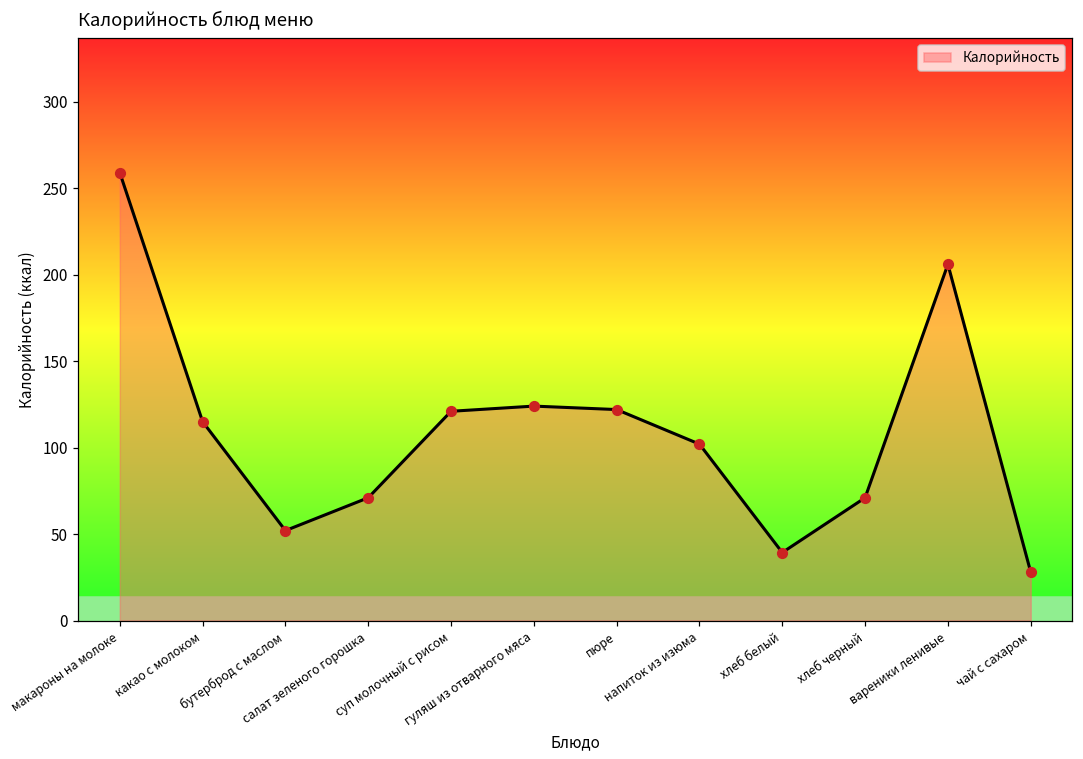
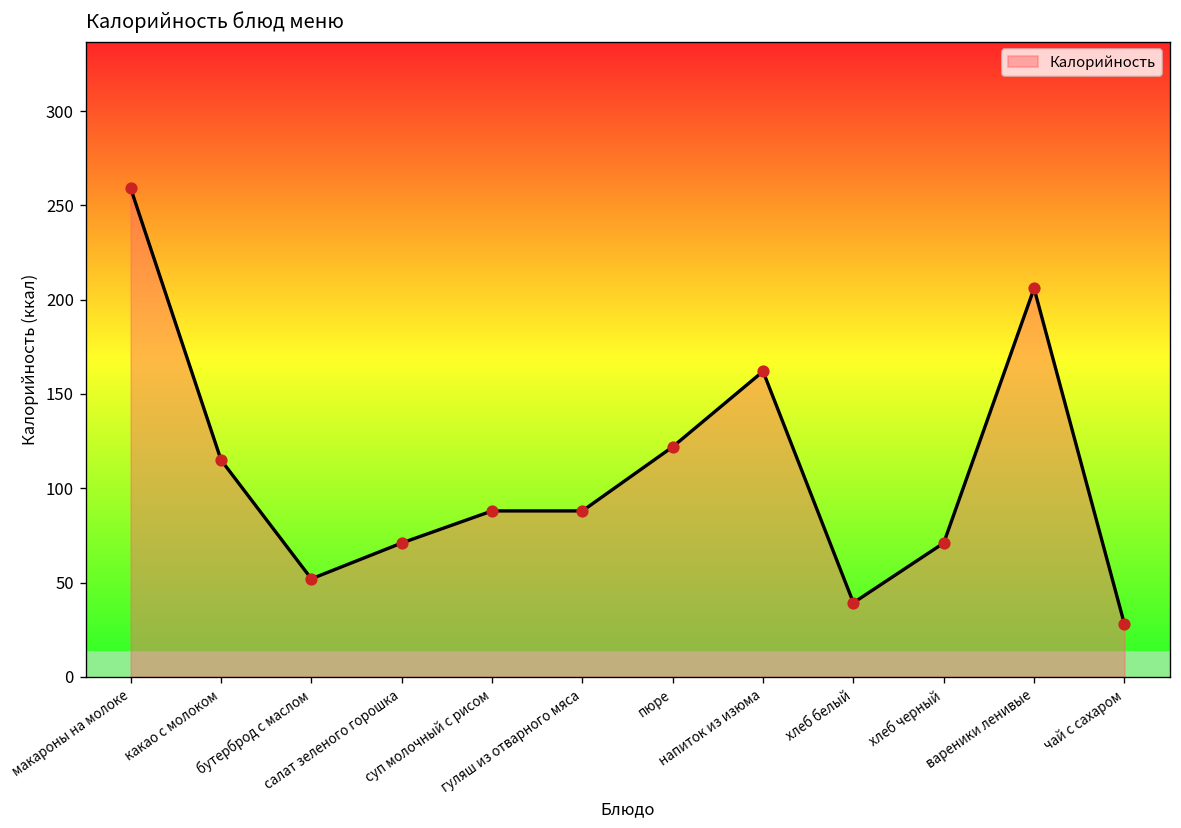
суп молочный с рисом: 121 -> 88
гуляш из отварного мяса: 124 -> 88
напиток из изюма: 102 -> 162
